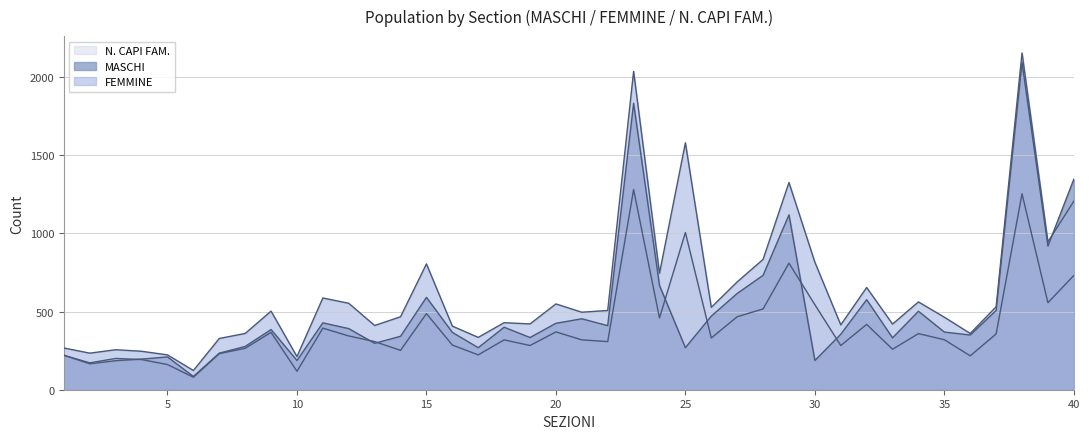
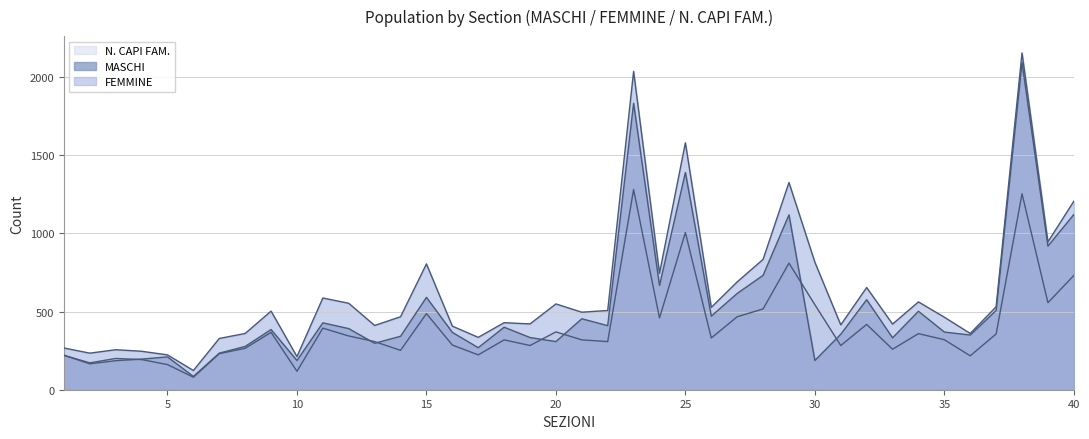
MASCHI, 20: 430 -> 310
MASCHI, 25: 270 -> 1390
MASCHI, 40: 1350 -> 1120
